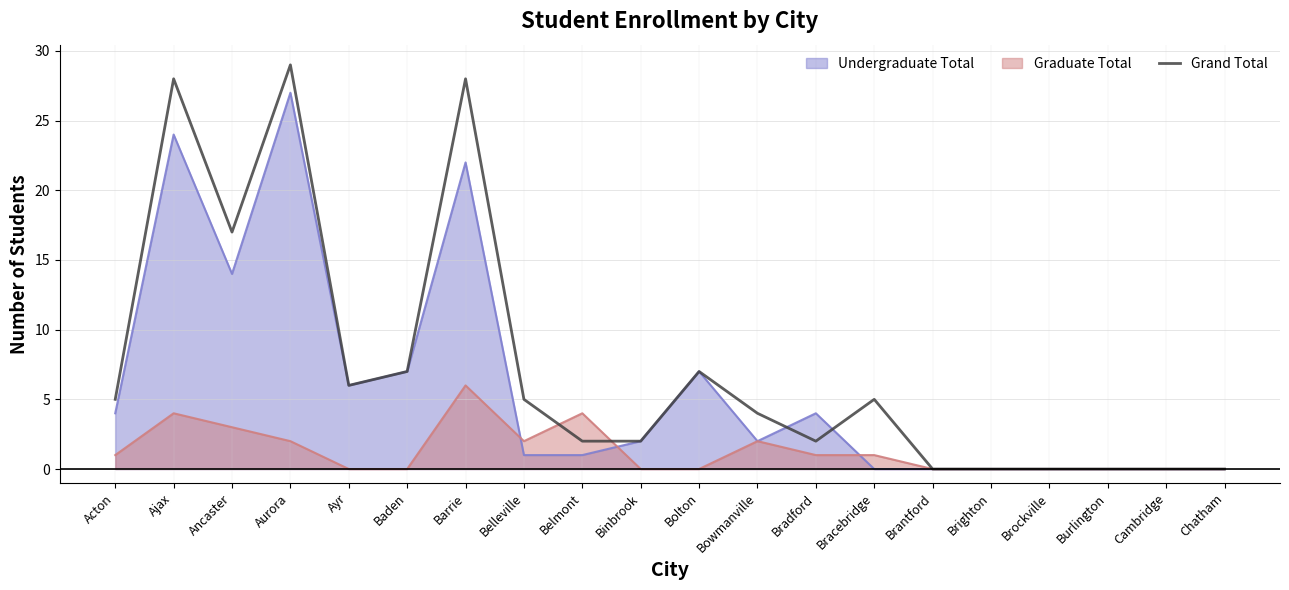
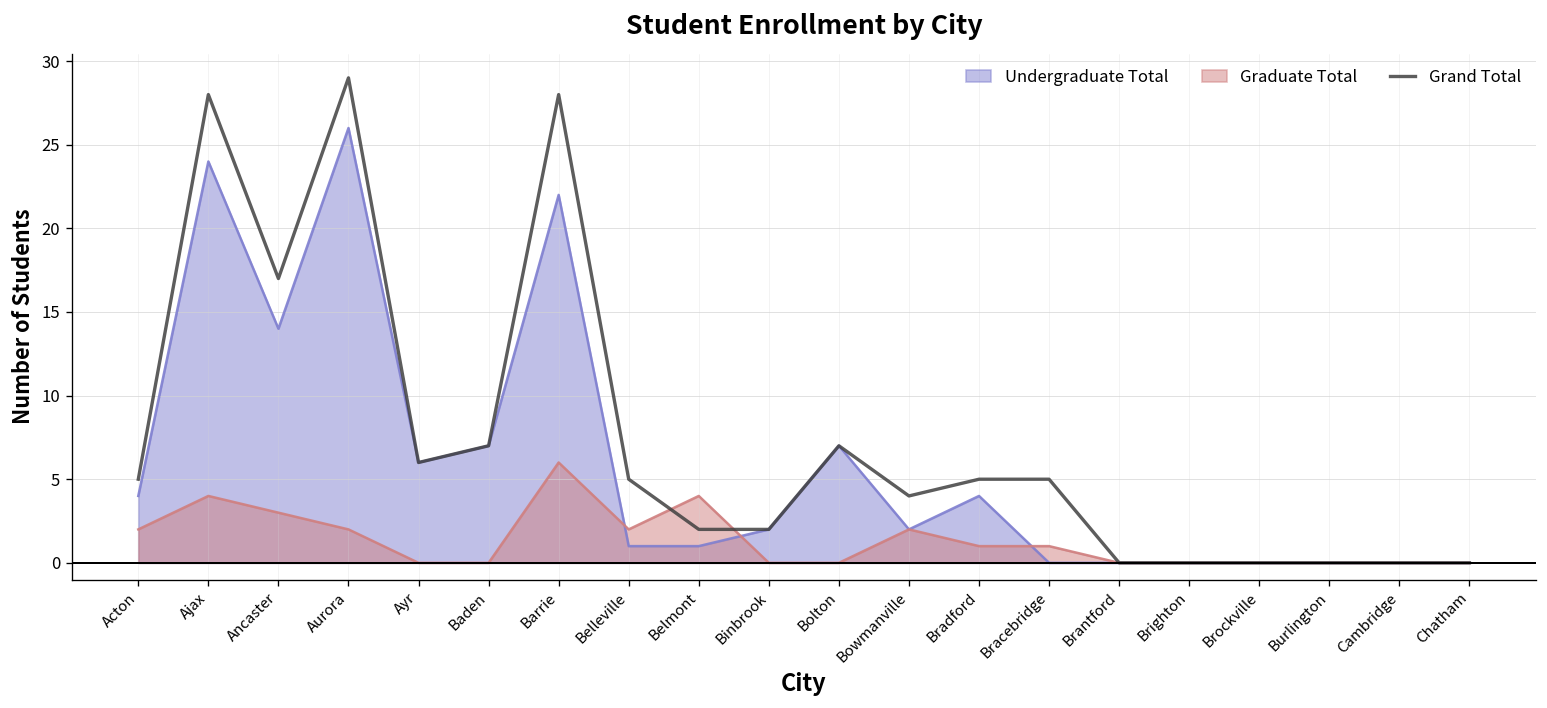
Graduate Total, Acton: 1 -> 2
Undergraduate Total, Aurora: 27 -> 26
Grand Total, Bradford: 2 -> 5
